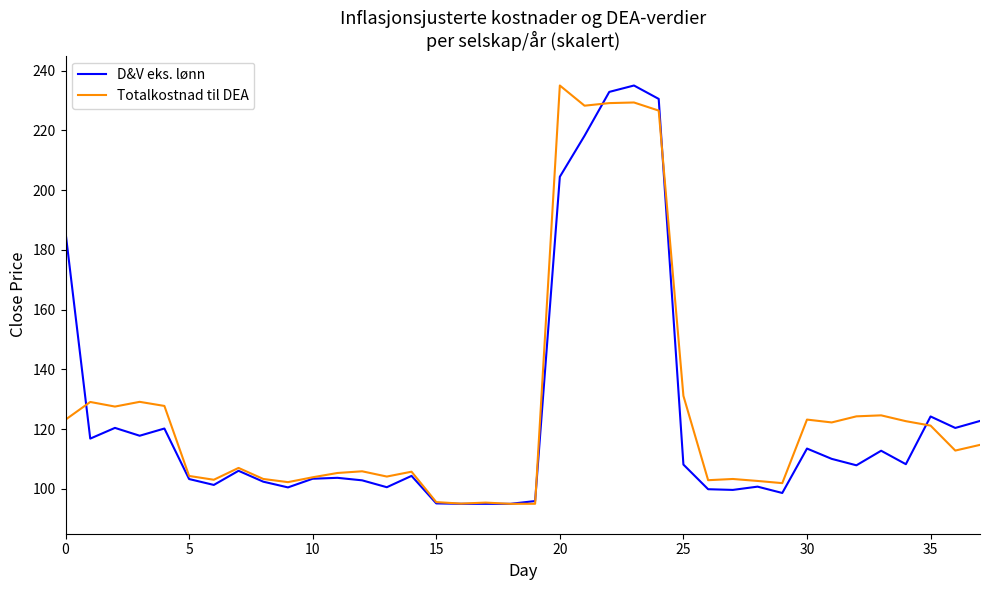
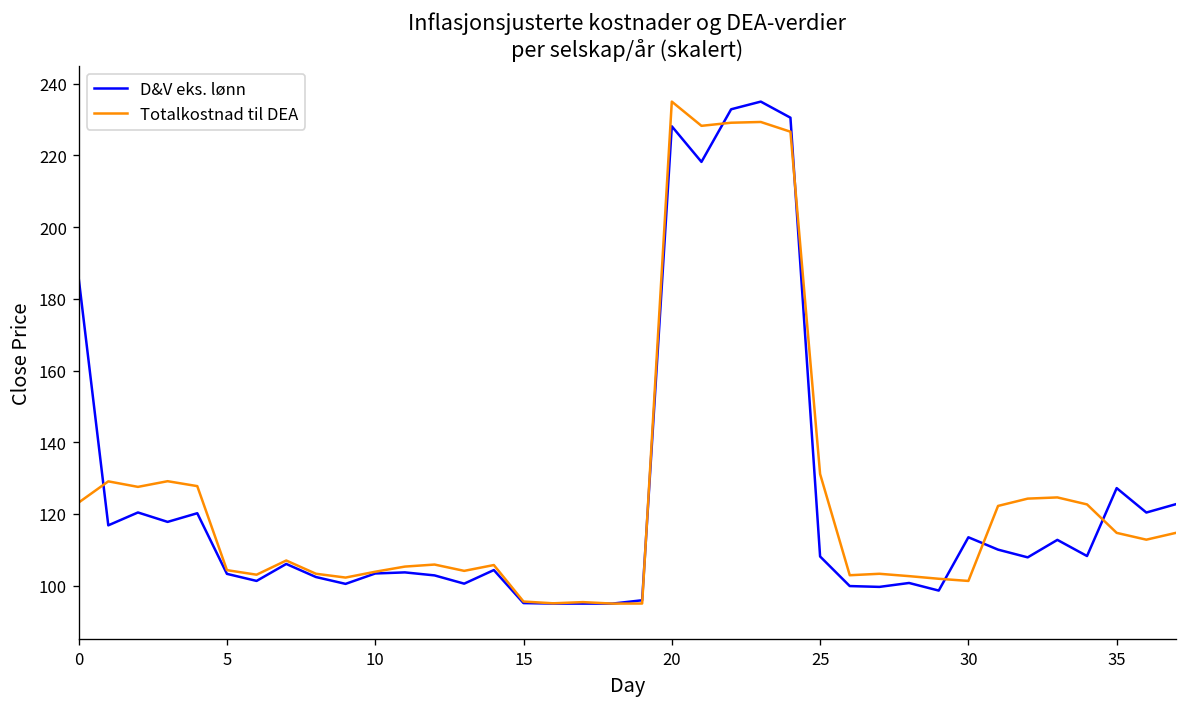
D&V eks. lønn, 20: 204 -> 228
Totalkostnad til DEA, 30: 123 -> 101
D&V eks. lønn, 35: 124 -> 127
Totalkostnad til DEA, 35: 121 -> 115
